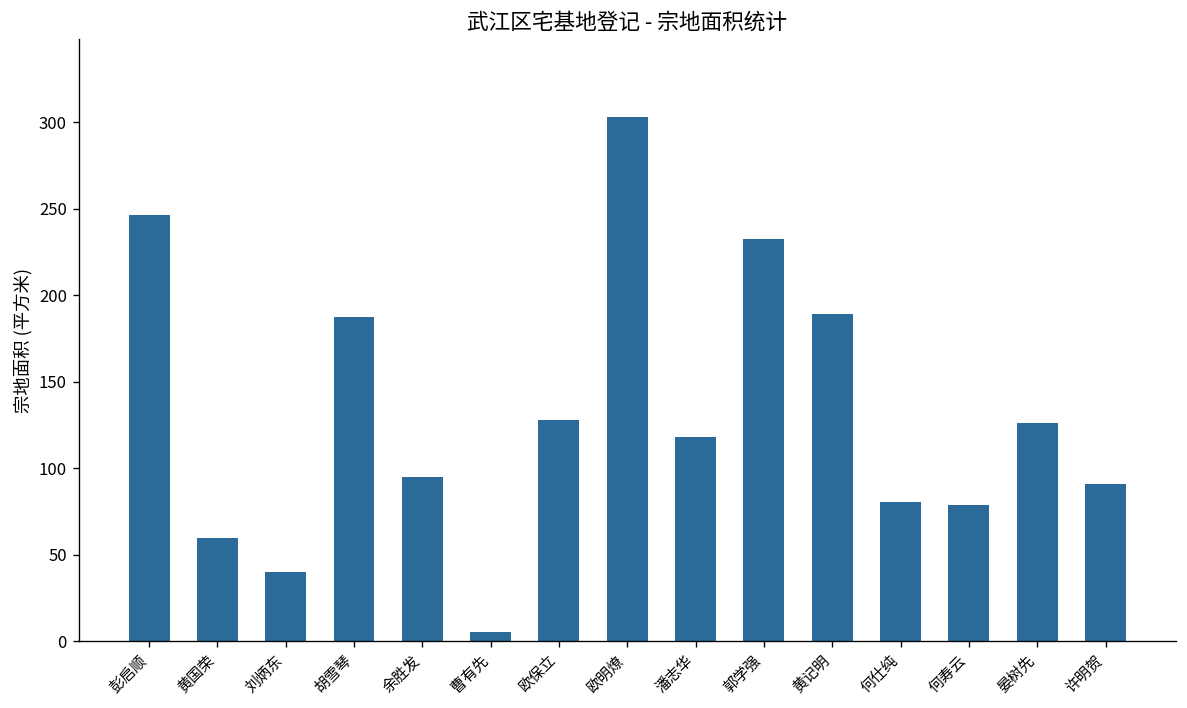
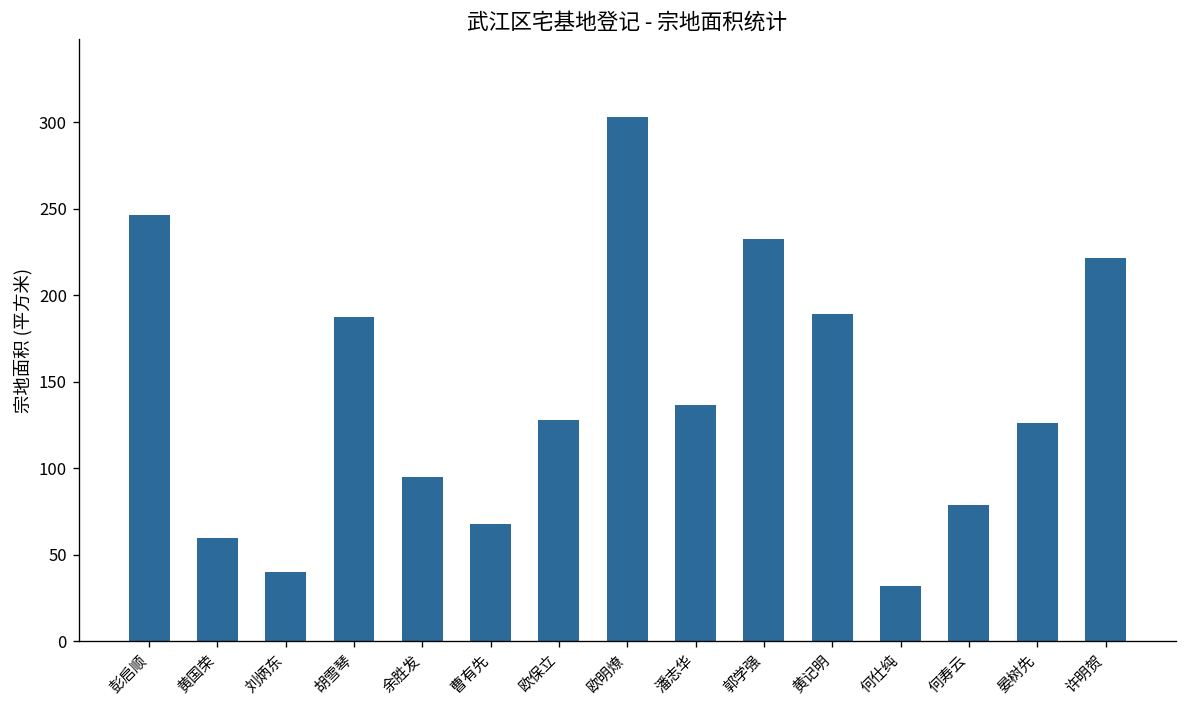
曹有先: 5 -> 68
潘志华: 118 -> 137
何仕纯: 81 -> 32
许明贺: 91 -> 221
